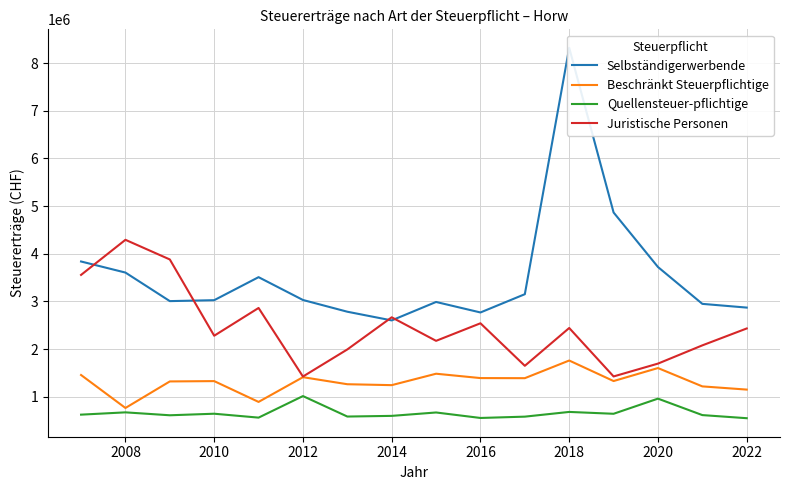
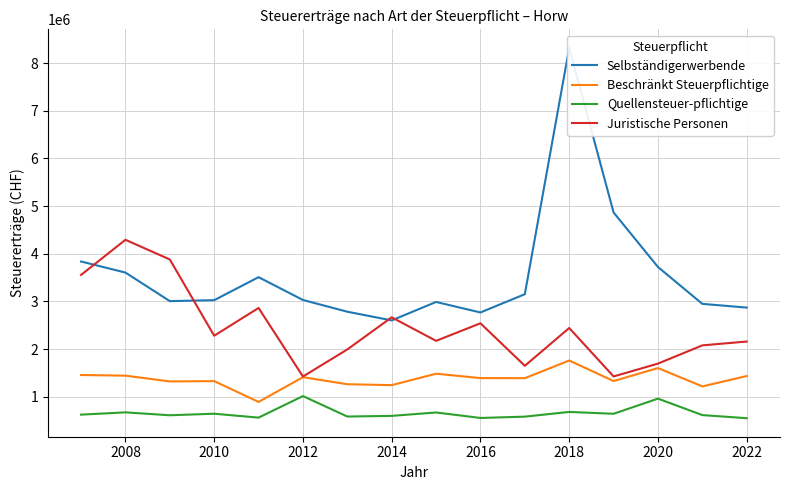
Beschränkt Steuerpflichtige, 2008: 800000 -> 1400000
Beschränkt Steuerpflichtige, 2022: 1200000 -> 1400000
Juristische Personen, 2022: 2400000 -> 2200000
